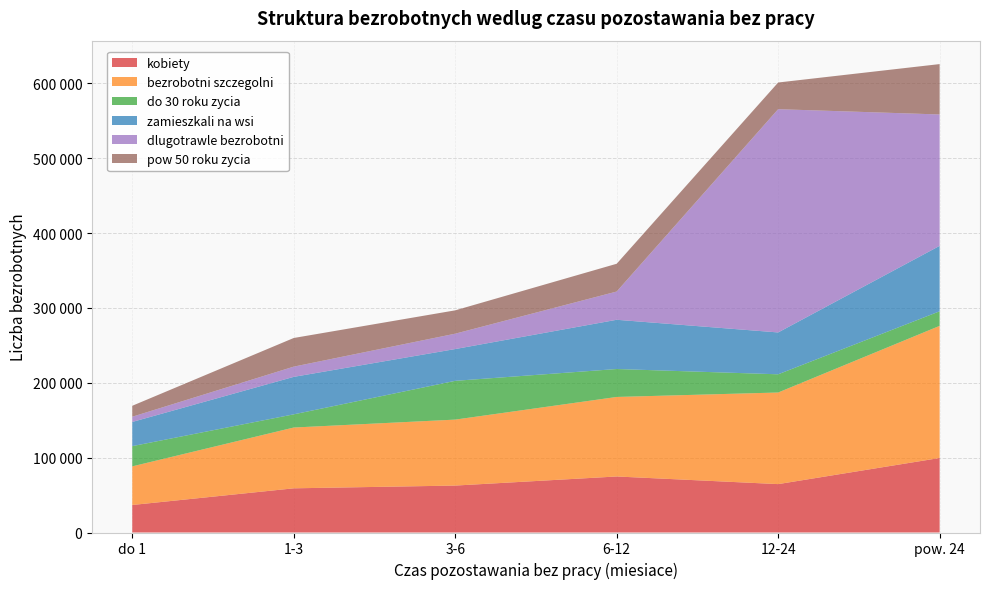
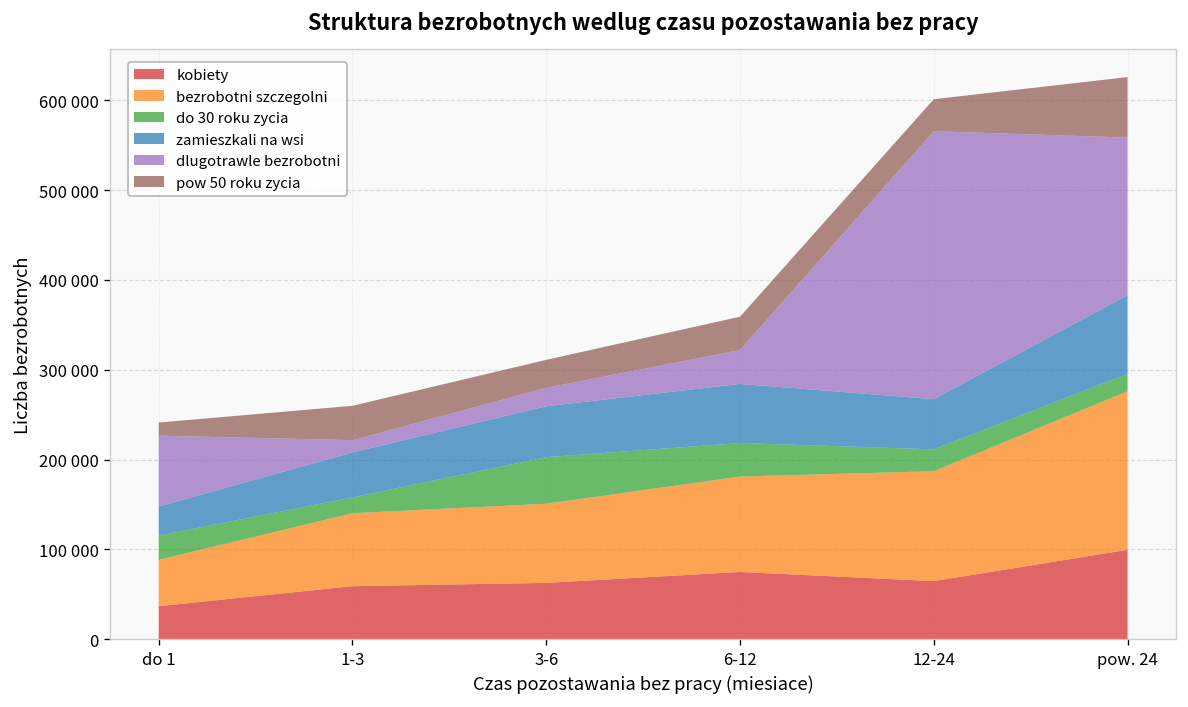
dlugotrawle bezrobotni, do 1: 10000 -> 80000
zamieszkali na wsi, 3-6: 40000 -> 60000
